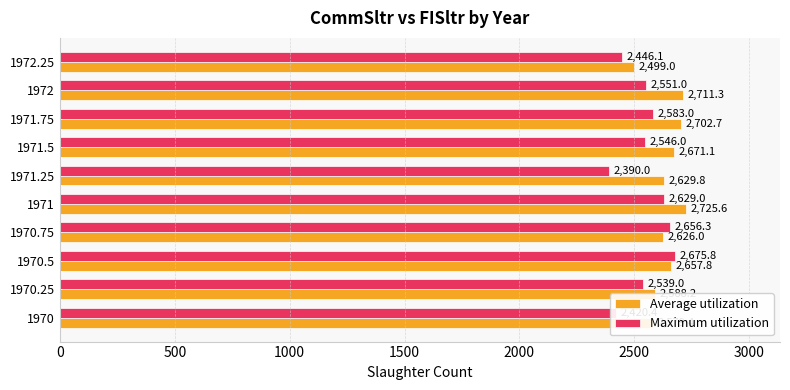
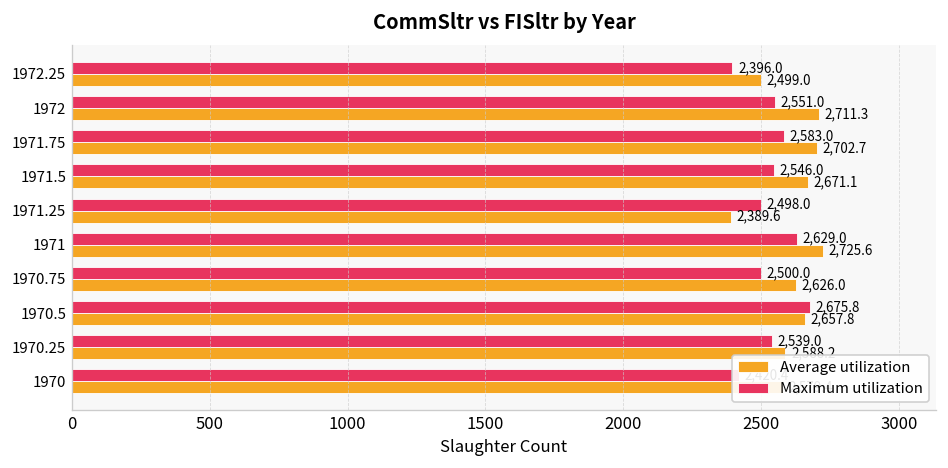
Maximum utilization, 1972.25: 2,446.1 -> 2,396.0
Maximum utilization, 1971.25: 2,390.0 -> 2,498.0
Average utilization, 1971.25: 2,629.8 -> 2,389.6
Maximum utilization, 1970.75: 2,656.3 -> 2,500.0
